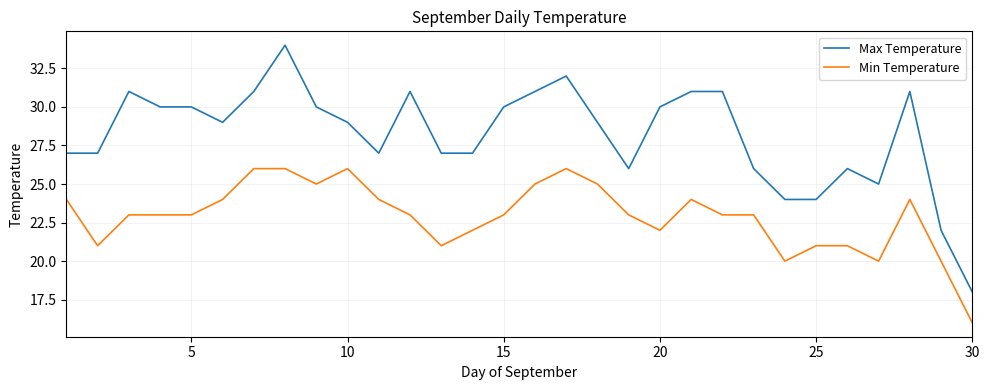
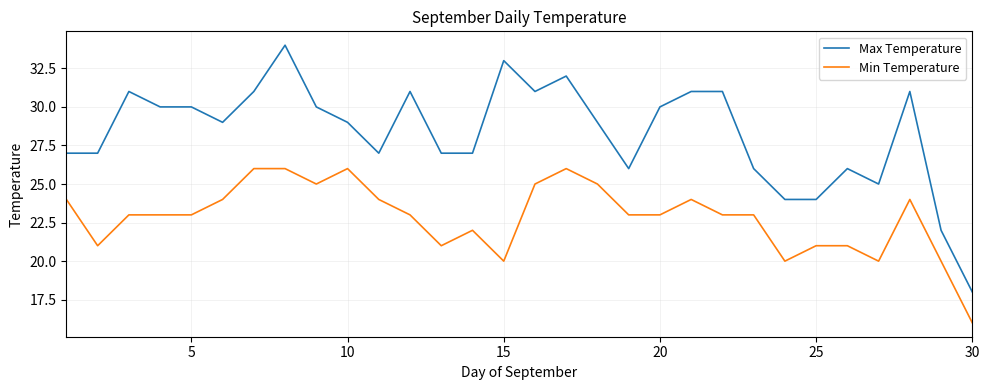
Max Temperature, 15: 30 -> 33
Min Temperature, 15: 23 -> 20
Min Temperature, 20: 22 -> 23
